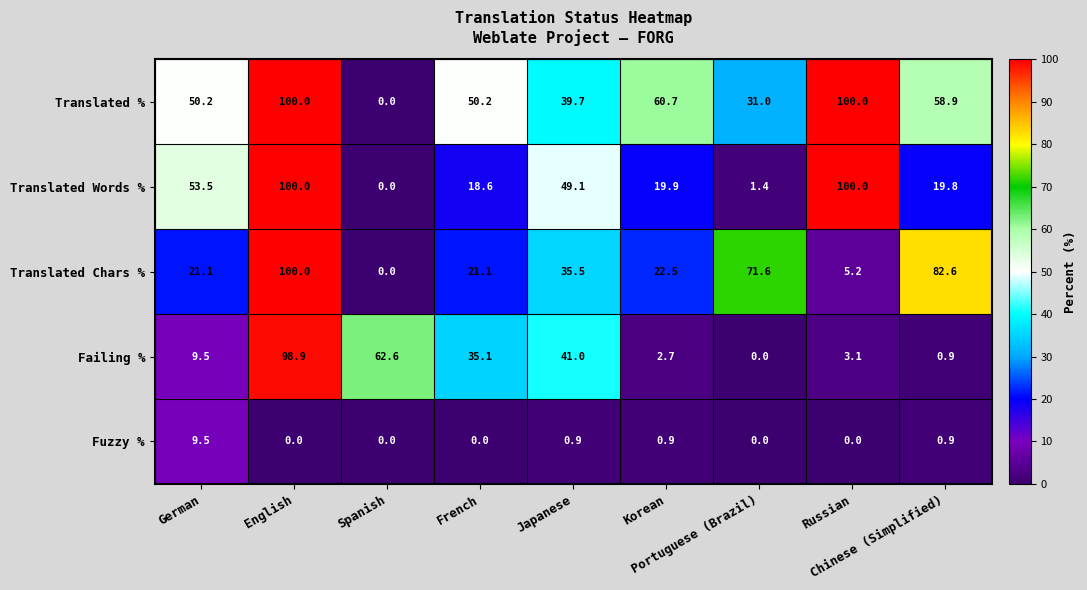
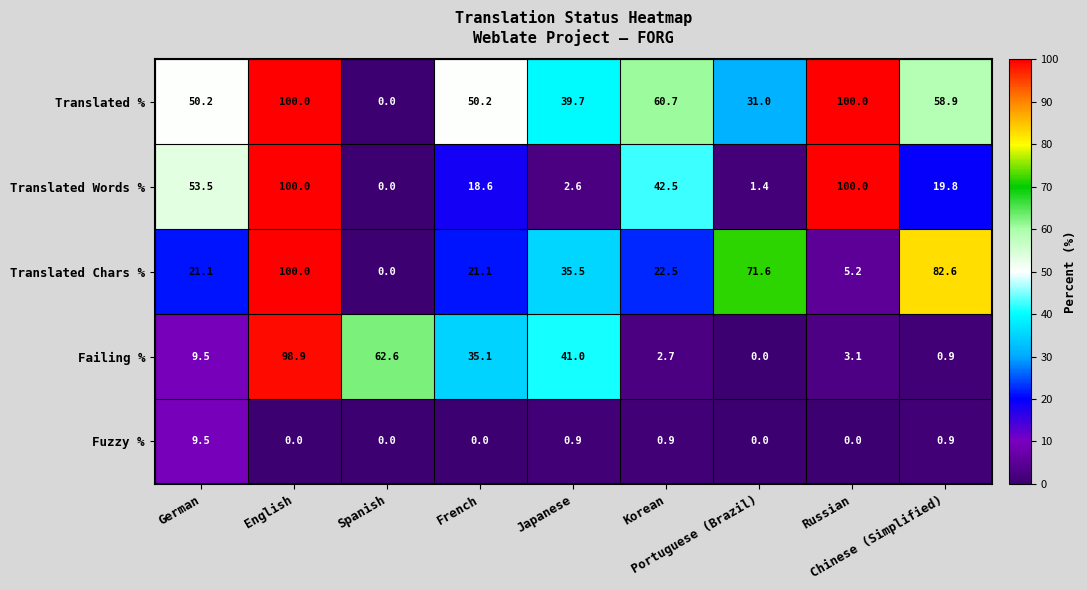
Translated Words %, Japanese: 49.1 -> 2.6
Translated Words %, Korean: 19.9 -> 42.5
